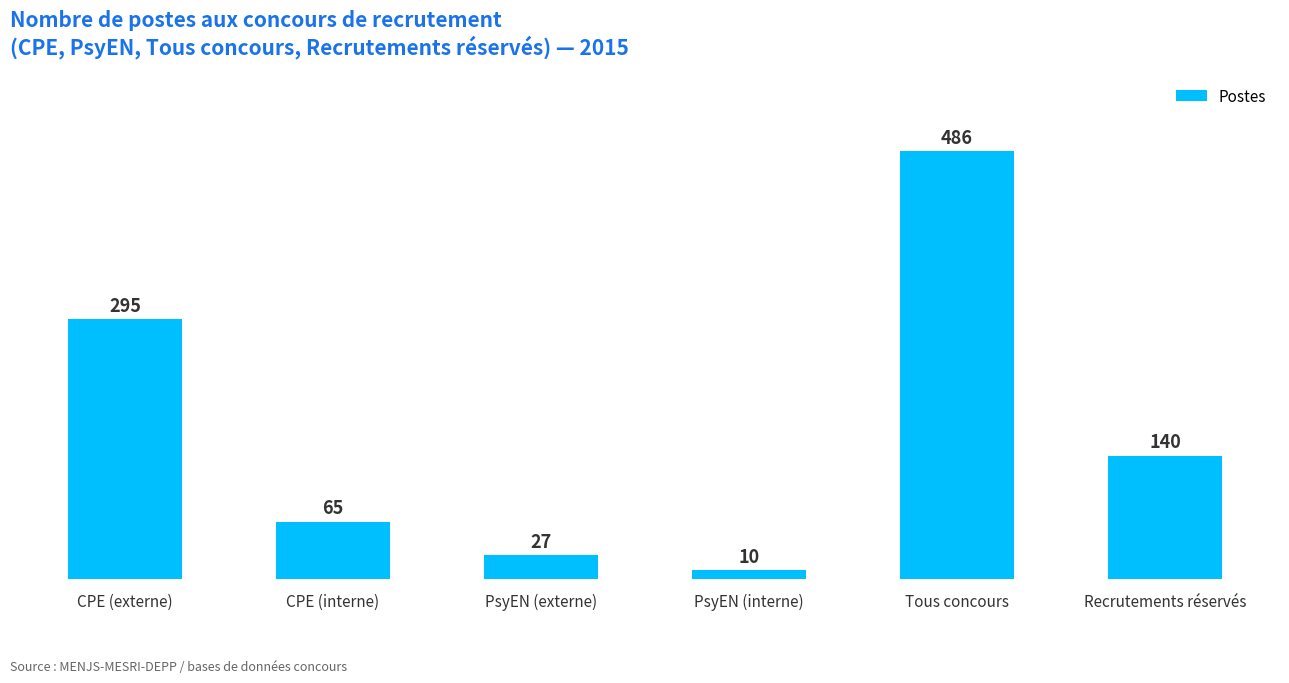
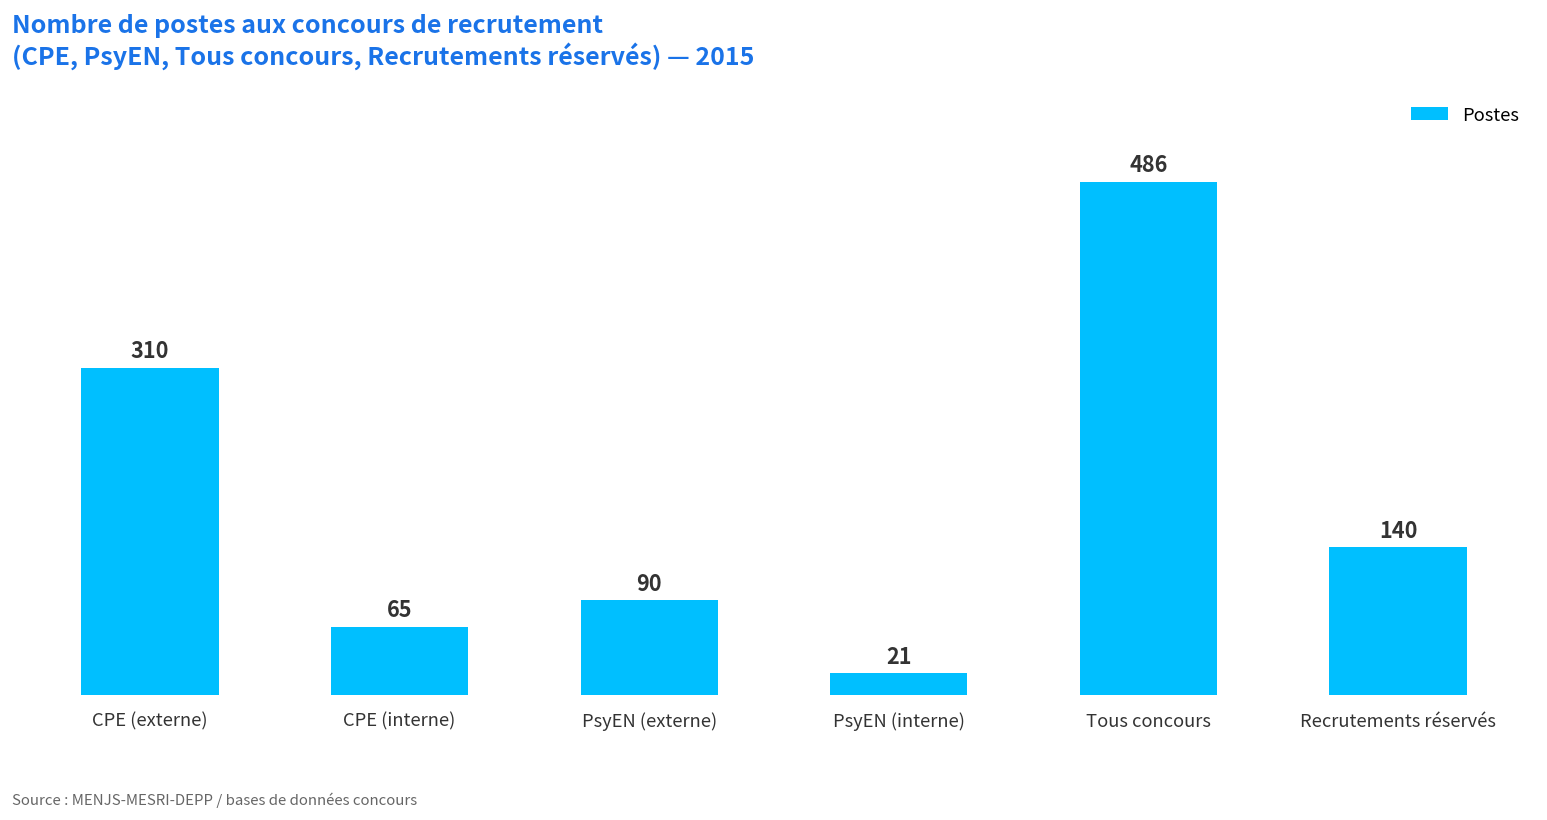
CPE (externe): 295 -> 310
PsyEN (externe): 27 -> 90
PsyEN (interne): 10 -> 21
